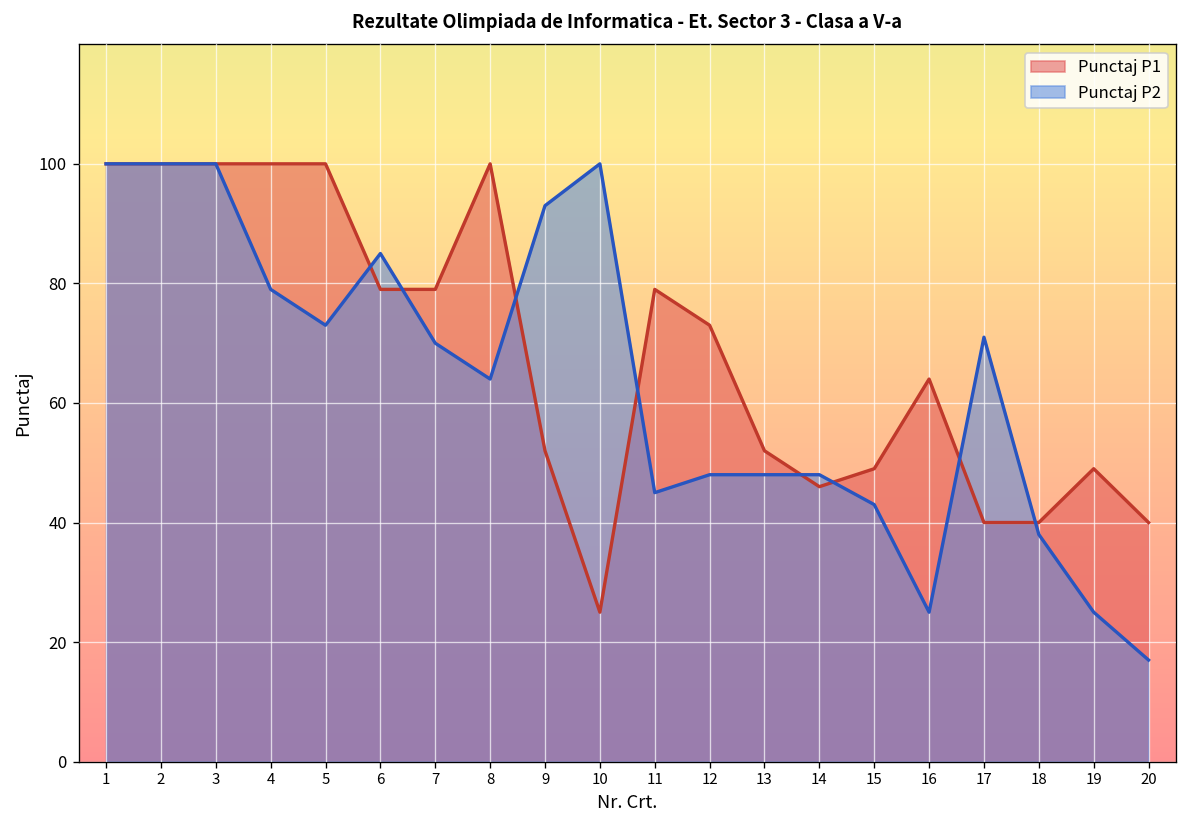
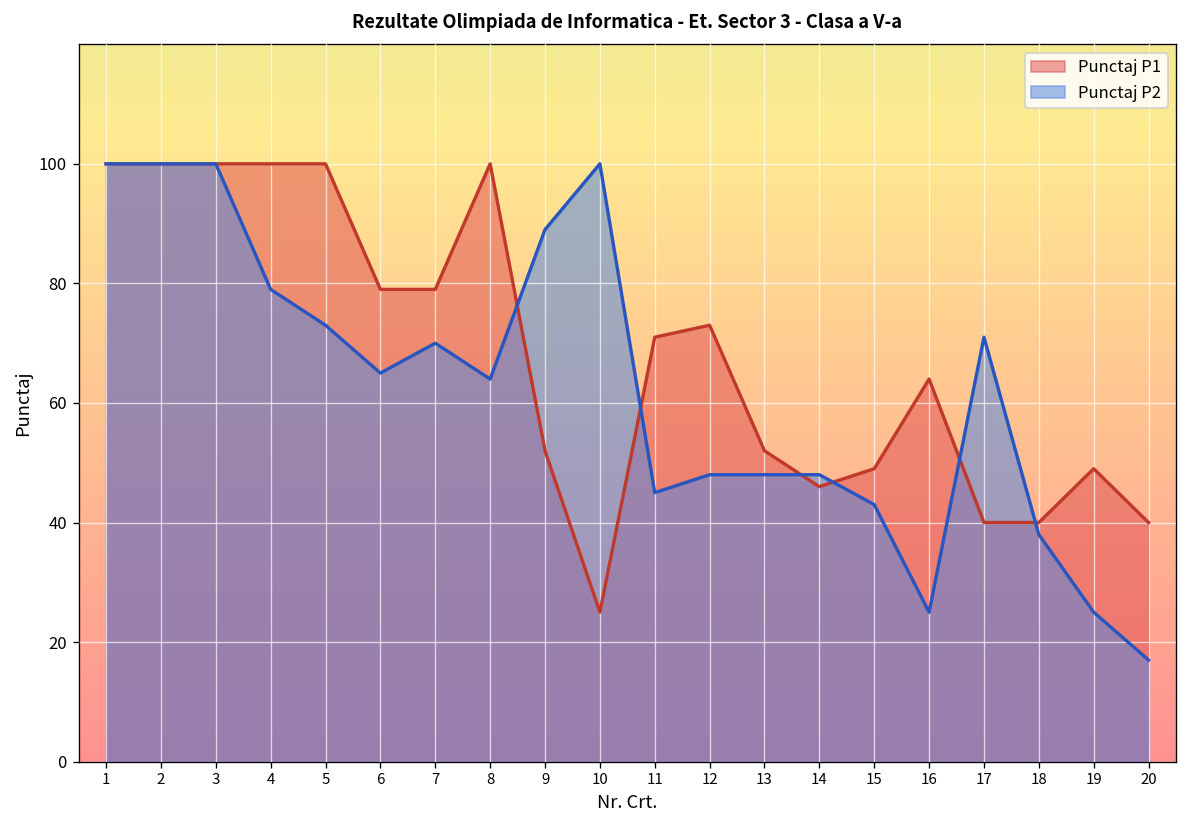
Punctaj P2, 6: 85 -> 65
Punctaj P2, 9: 93 -> 89
Punctaj P1, 11: 79 -> 71
